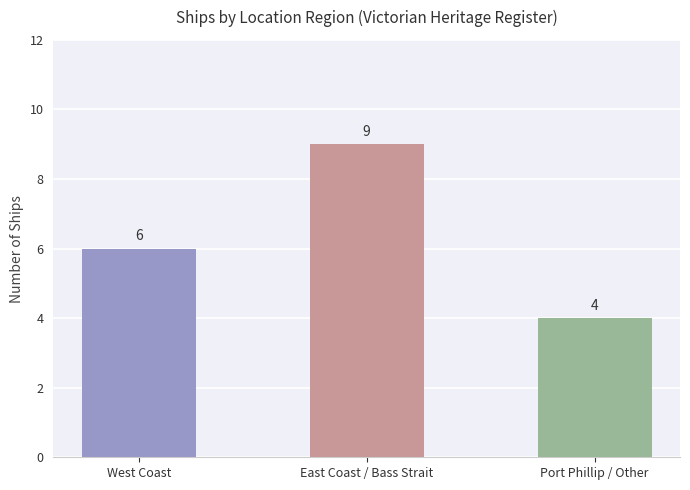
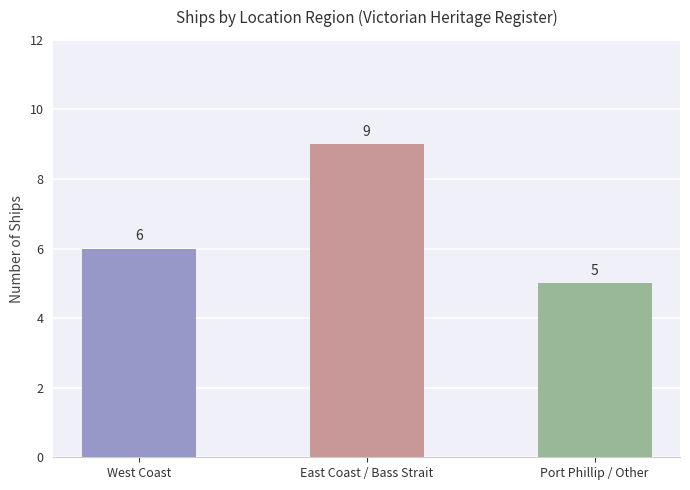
Port Phillip / Other: 4 -> 5
